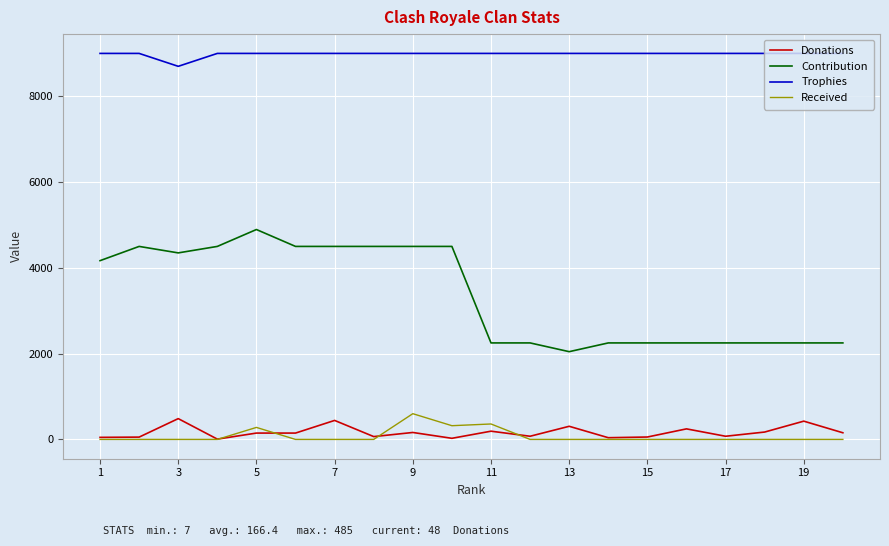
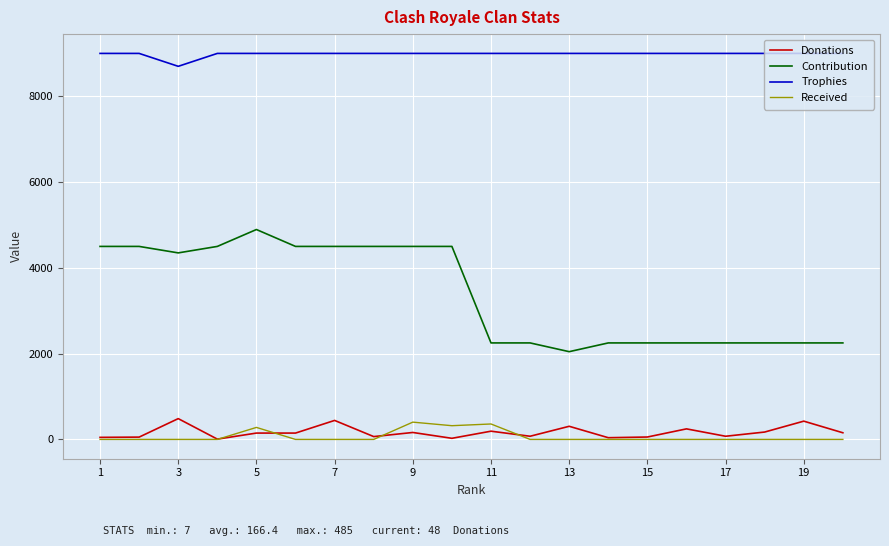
Contribution, 1: 4200 -> 4500
Received, 9: 600 -> 400
